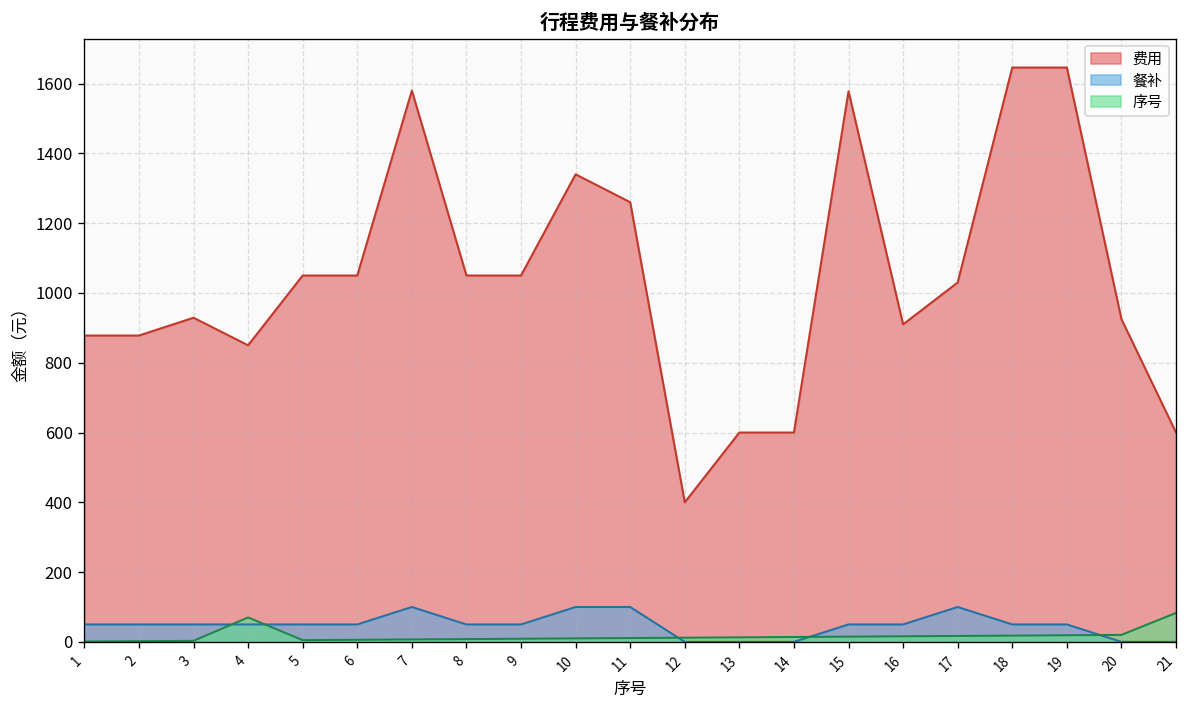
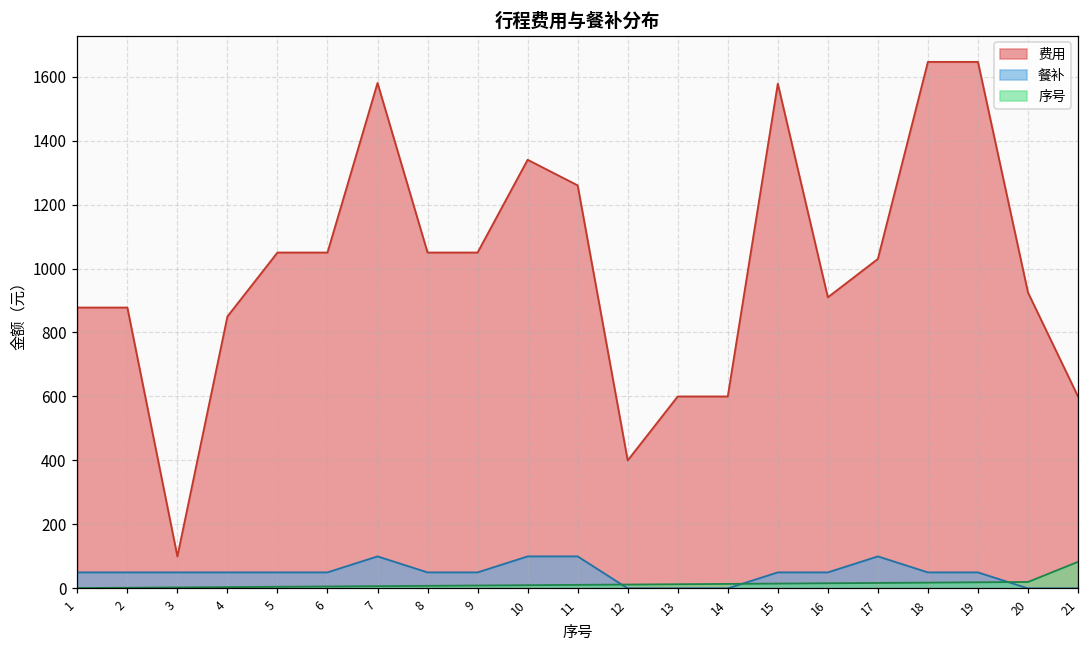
费用, 3: 930 -> 100
序号, 4: 70 -> 0
